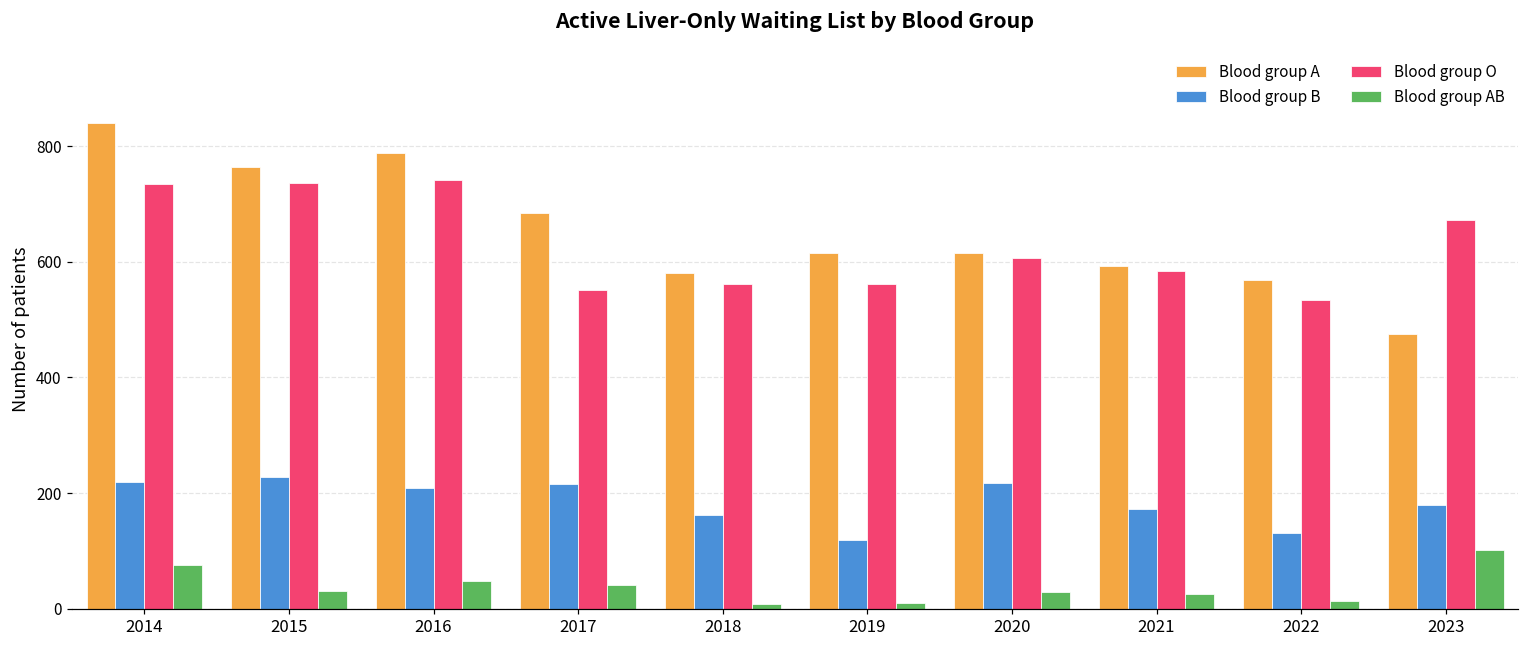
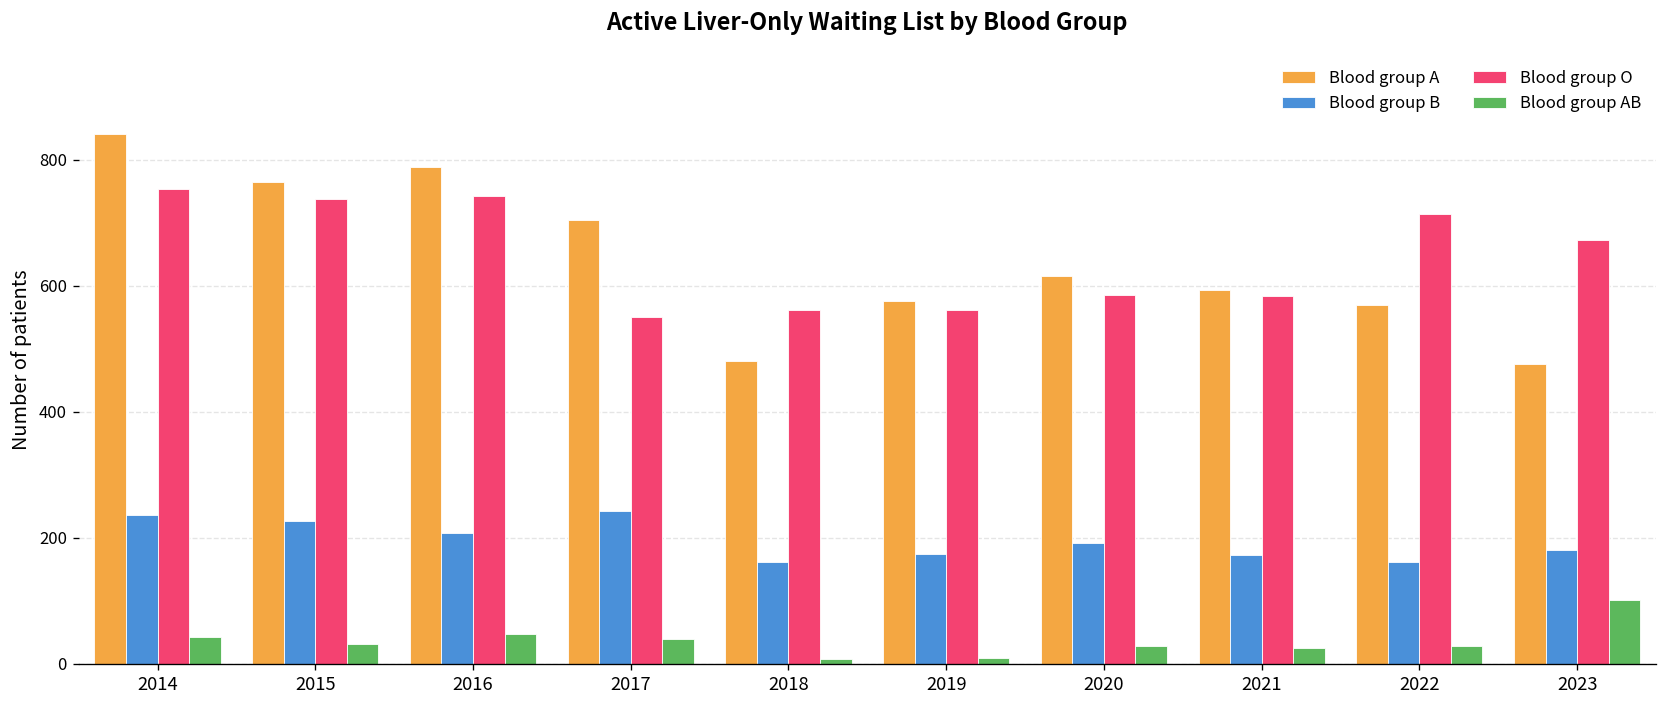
Blood group B, 2014: 220 -> 240
Blood group O, 2014: 730 -> 750
Blood group AB, 2014: 80 -> 40
Blood group A, 2017: 690 -> 710
Blood group B, 2017: 220 -> 240
Blood group A, 2018: 580 -> 480
Blood group A, 2019: 620 -> 580
Blood group B, 2019: 120 -> 180
Blood group B, 2020: 220 -> 190
Blood group O, 2020: 610 -> 590
Blood group B, 2022: 130 -> 160
Blood group O, 2022: 530 -> 710
Blood group AB, 2022: 10 -> 30
